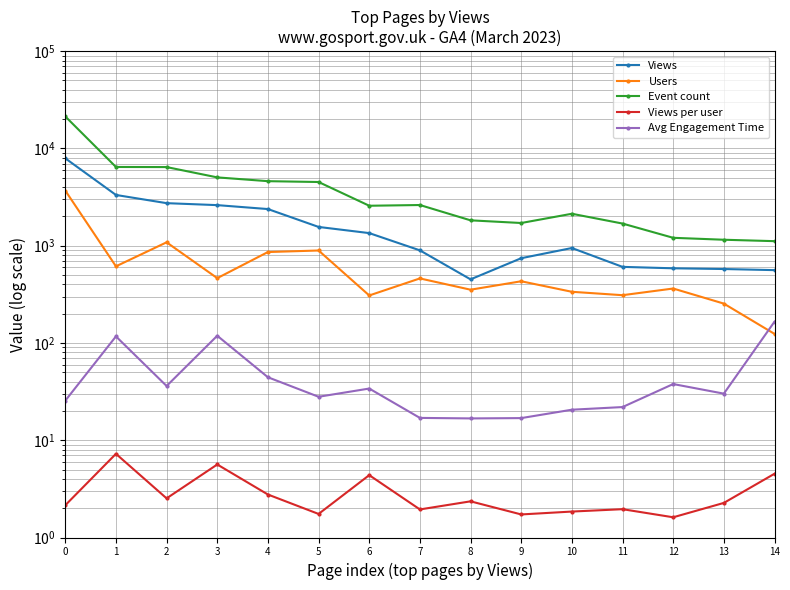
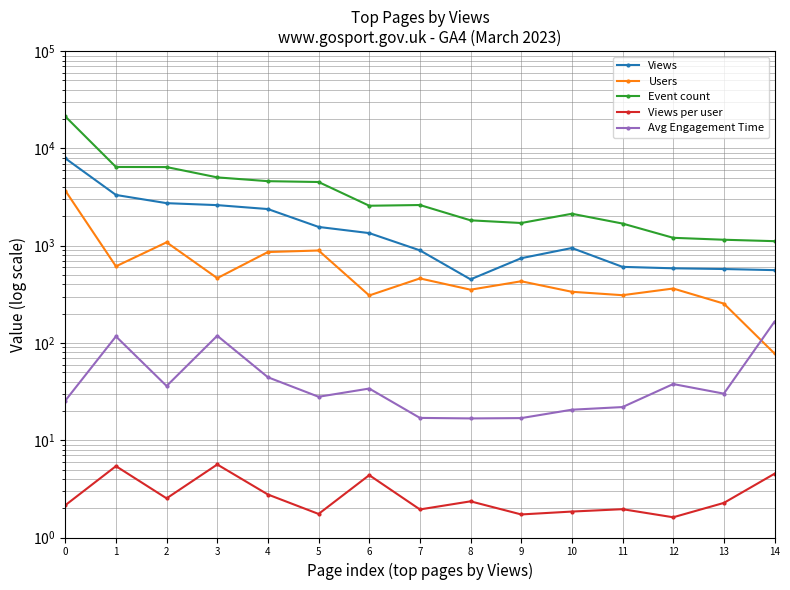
Views per user, 1: 7 -> 5
Users, 14: 120 -> 80
